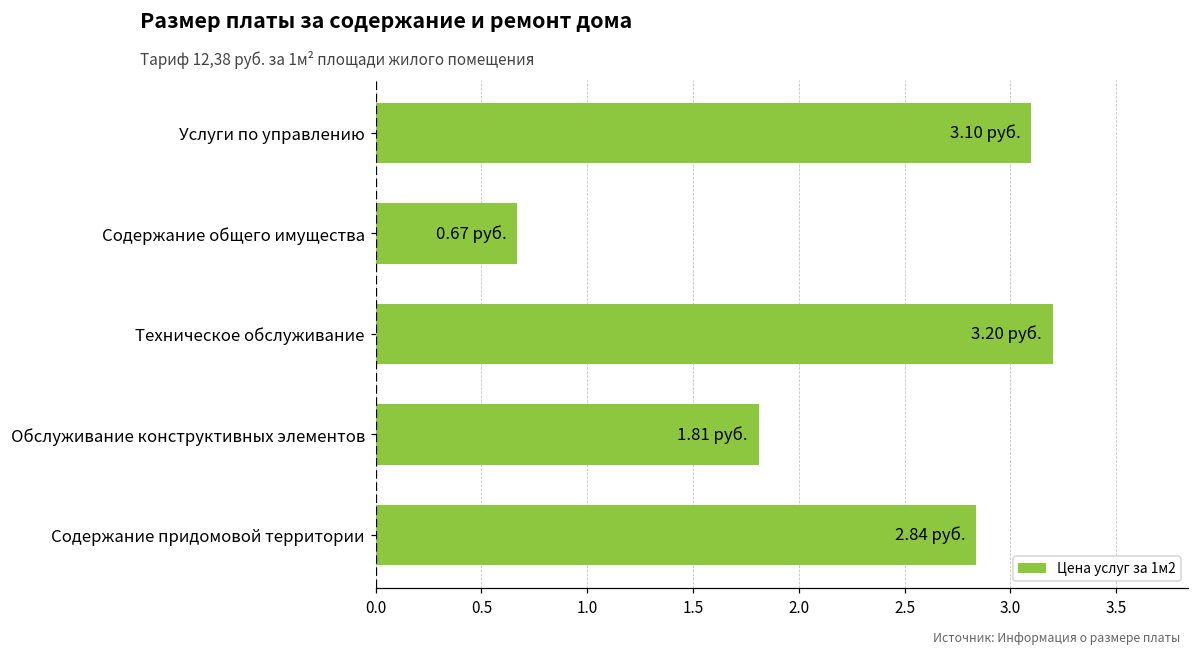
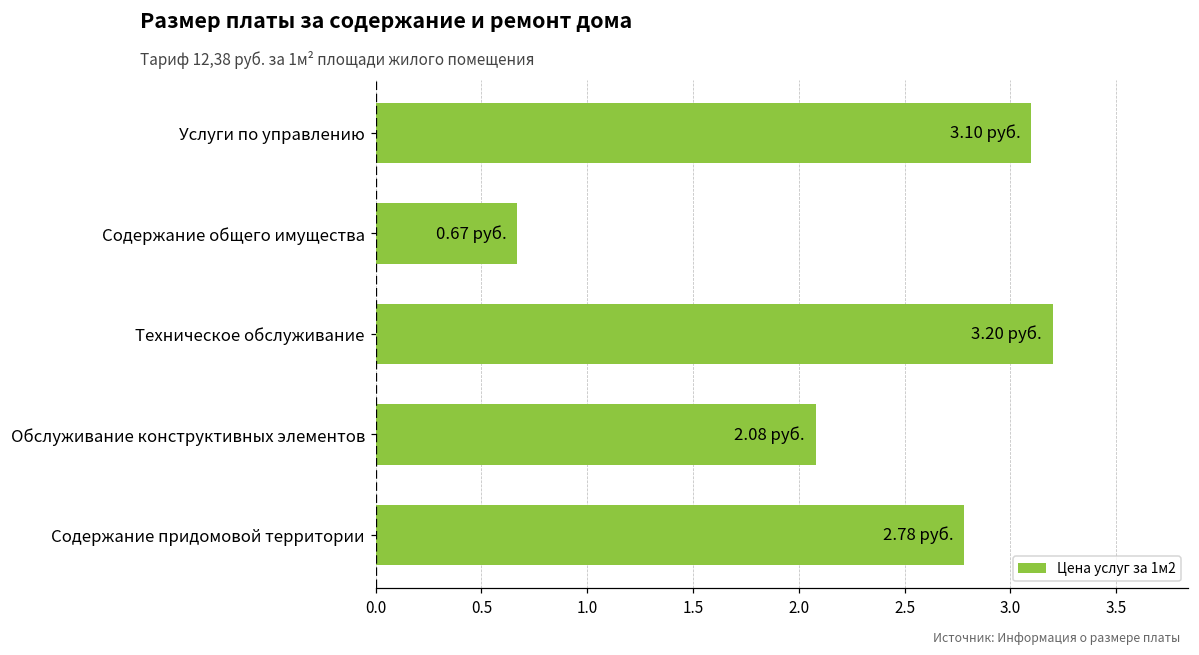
Обслуживание конструктивных элементов: 1.81 -> 2.08
Содержание придомовой территории: 2.84 -> 2.78
